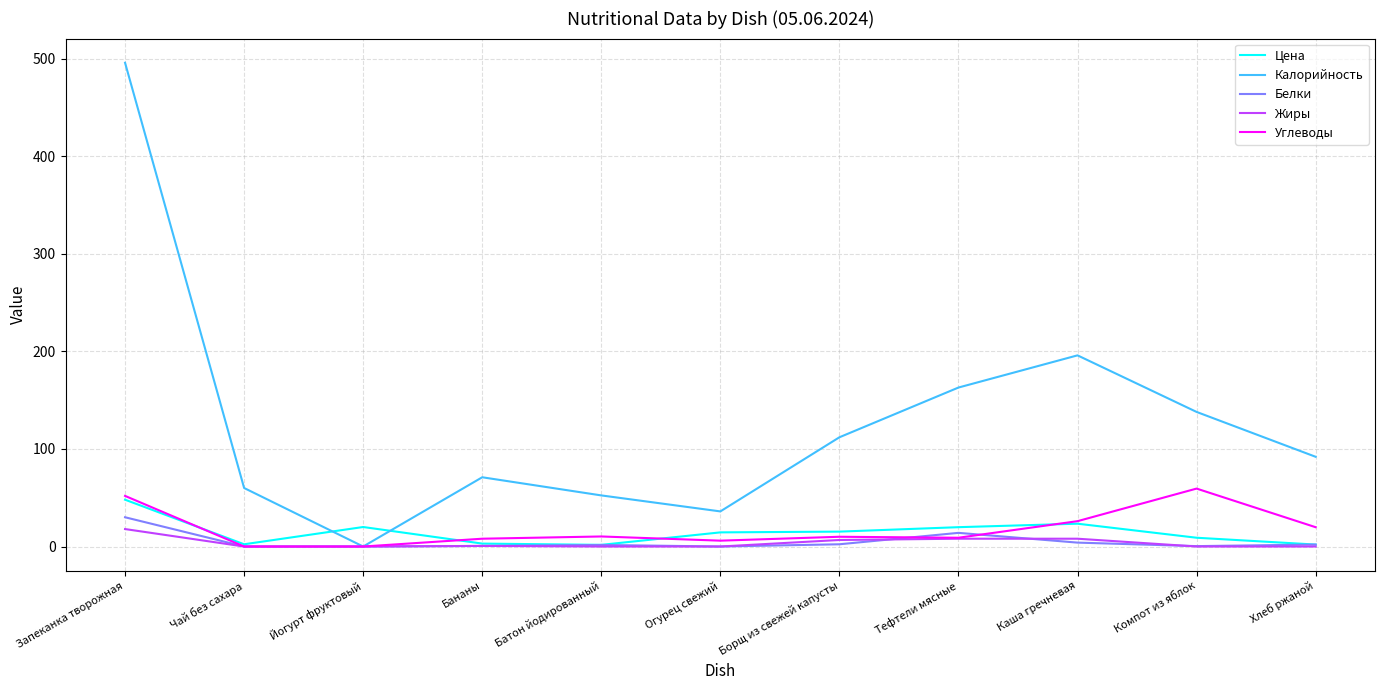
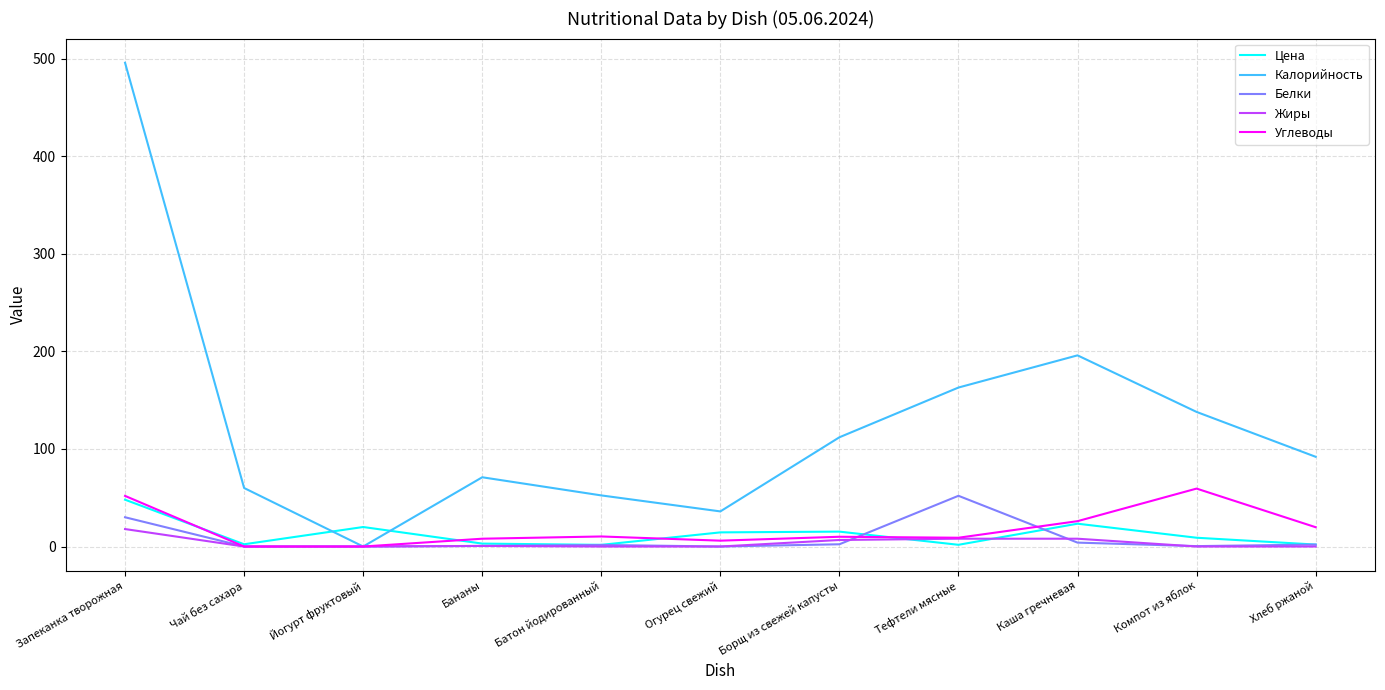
Цена, Тефтели мясные: 20 -> 0
Белки, Тефтели мясные: 10 -> 50
